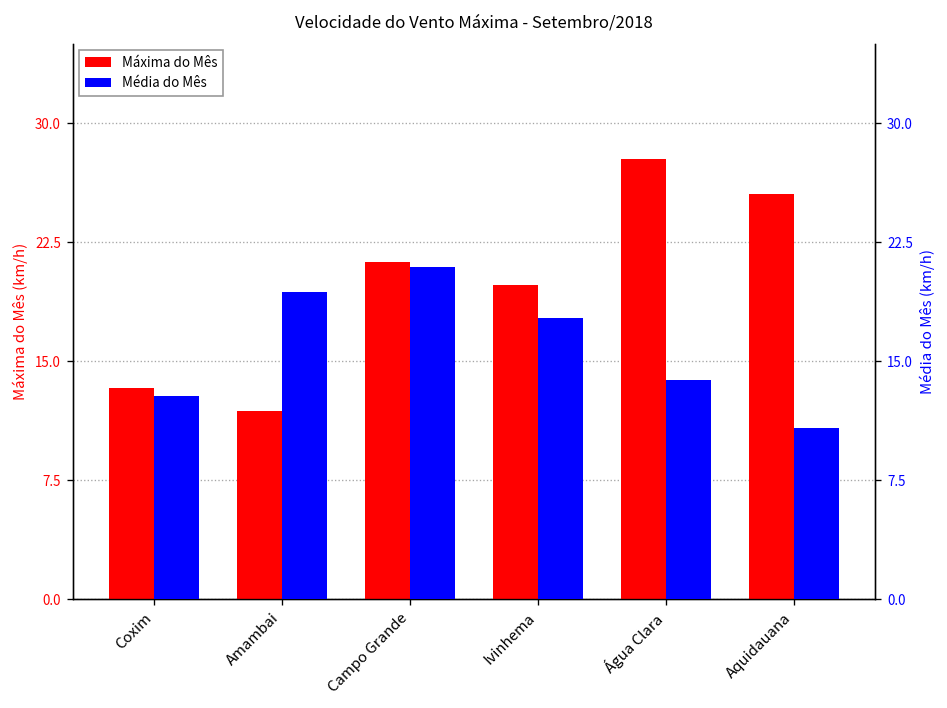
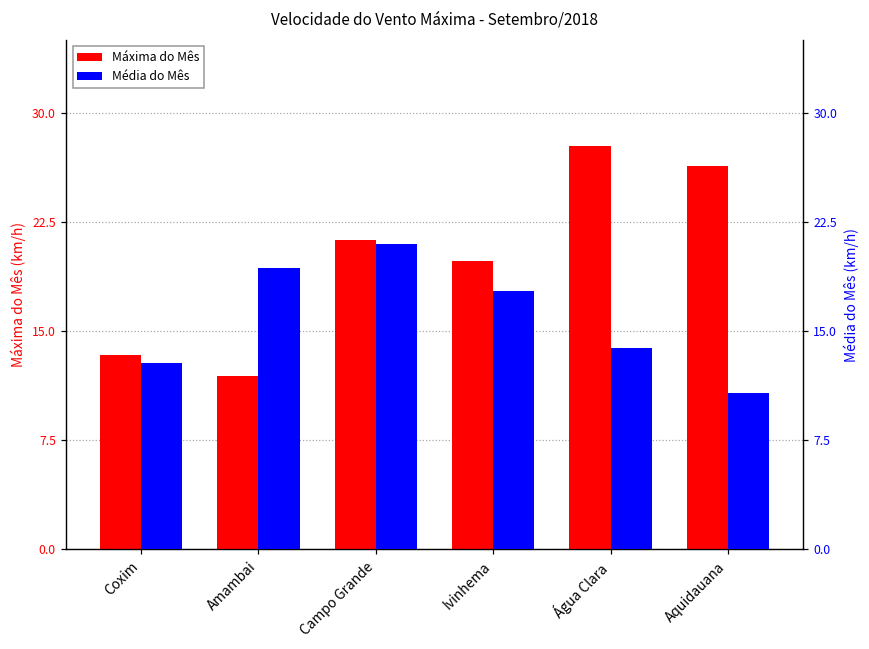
Máxima do Mês, Aquidauana: 25.6 -> 26.3
